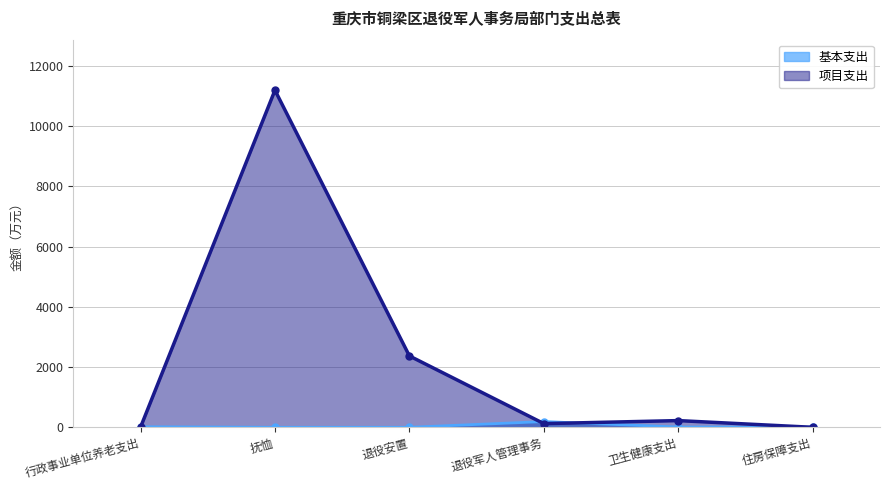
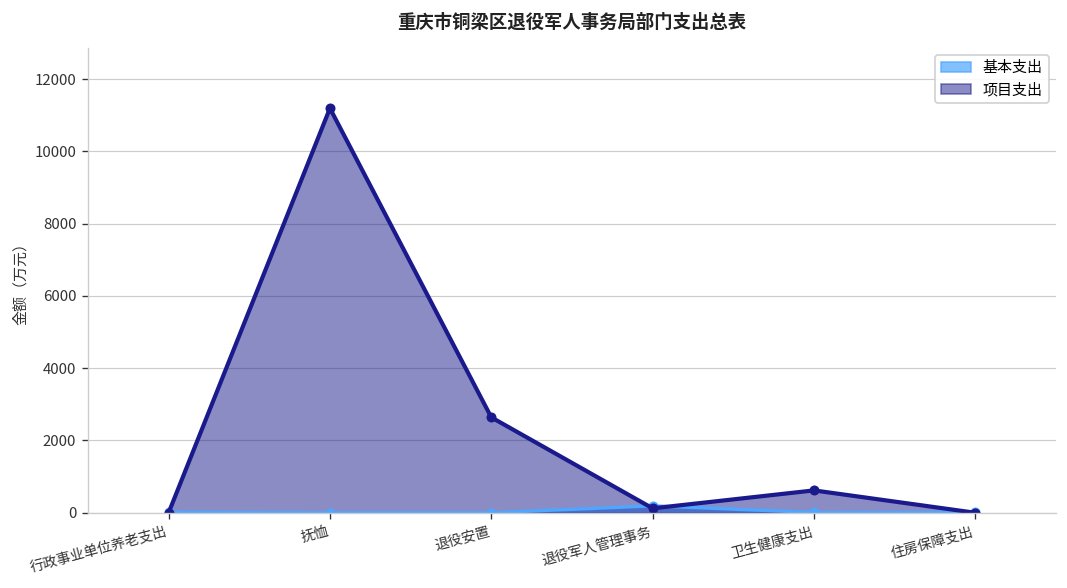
项目支出, 退役安置: 2400 -> 2600
项目支出, 卫生健康支出: 200 -> 600
